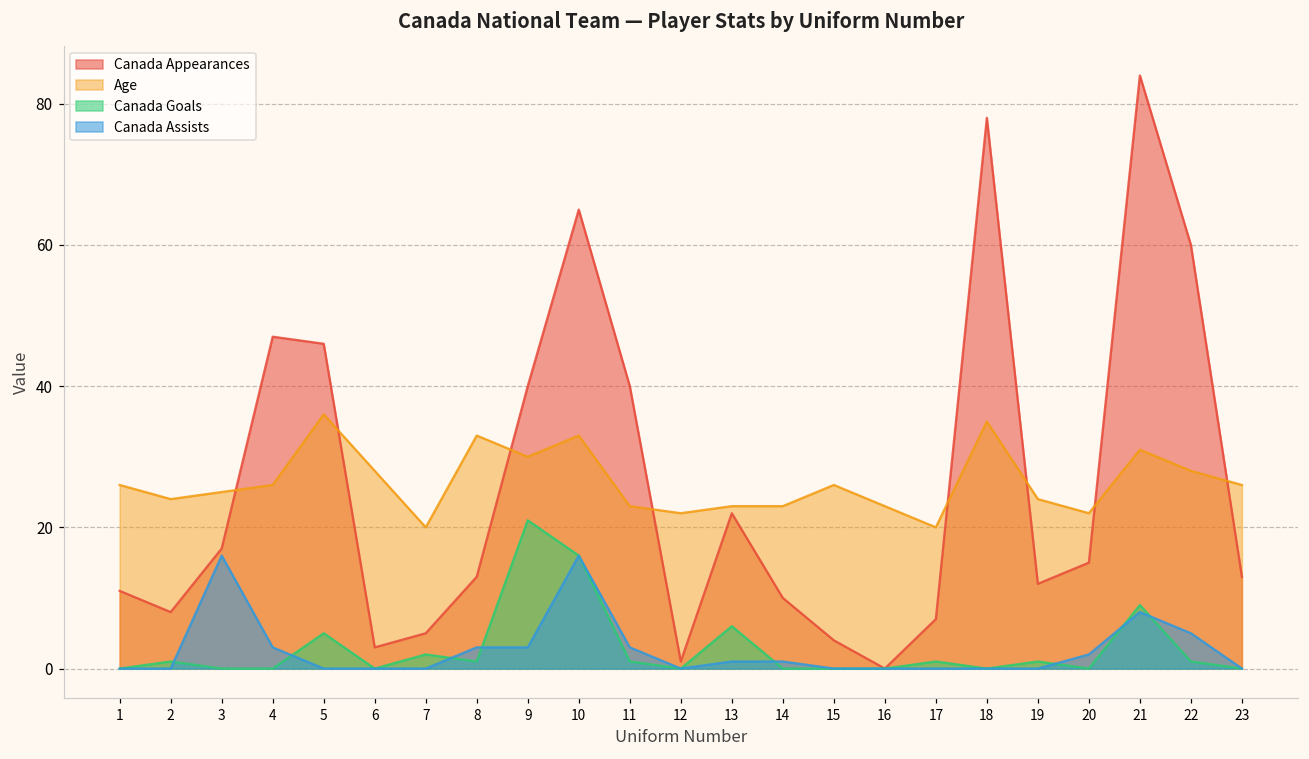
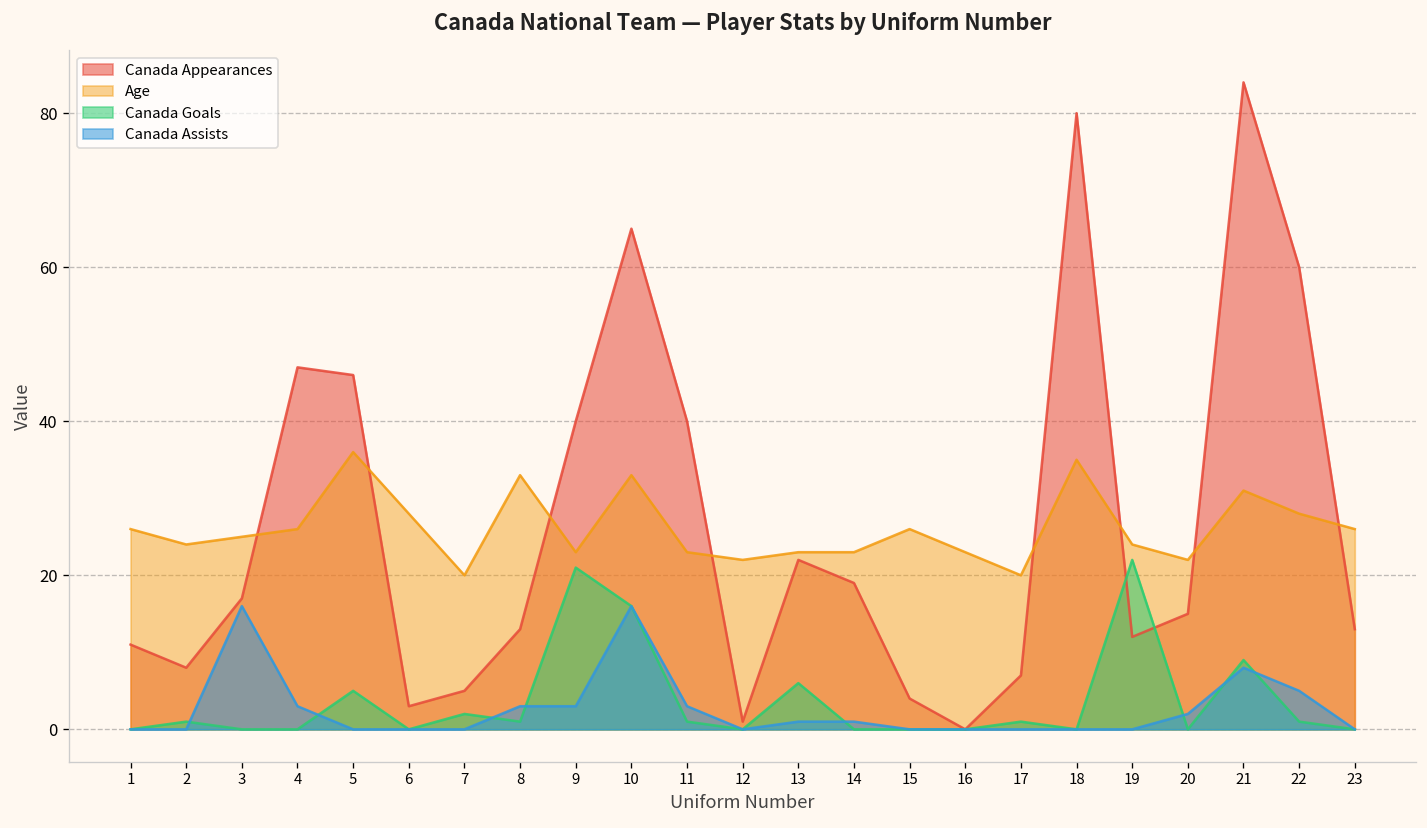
Age, 9: 30 -> 23
Canada Appearances, 14: 10 -> 19
Canada Appearances, 18: 78 -> 80
Canada Goals, 19: 1 -> 22
